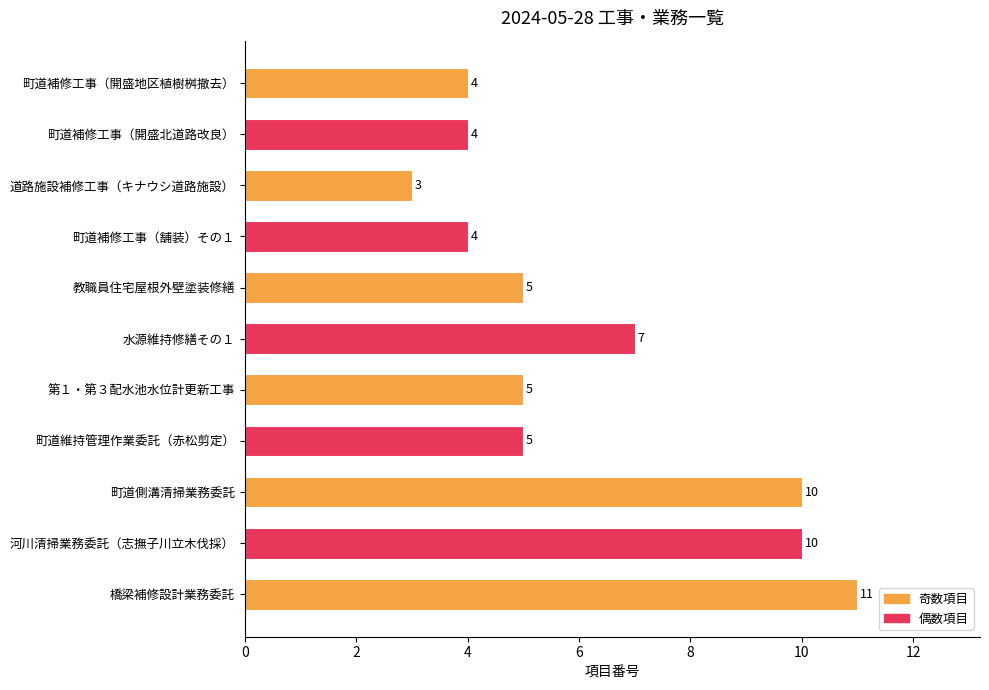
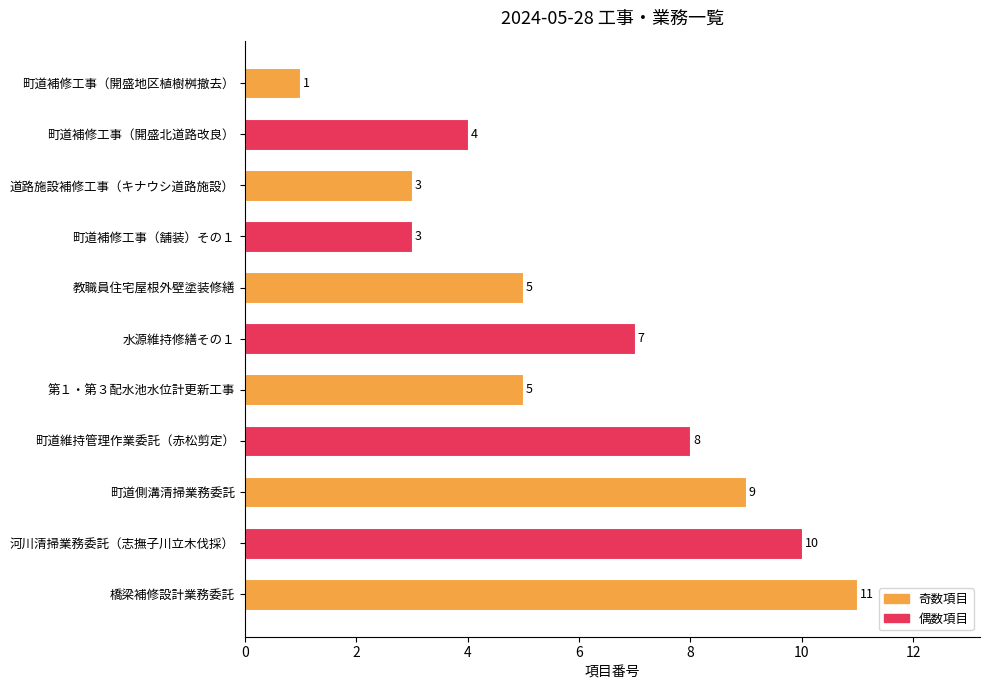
町道補修工事（開盛地区植樹桝撤去）: 4 -> 1
町道補修工事（舗装）その１: 4 -> 3
町道維持管理作業委託（赤松剪定）: 5 -> 8
町道側溝清掃業務委託: 10 -> 9
